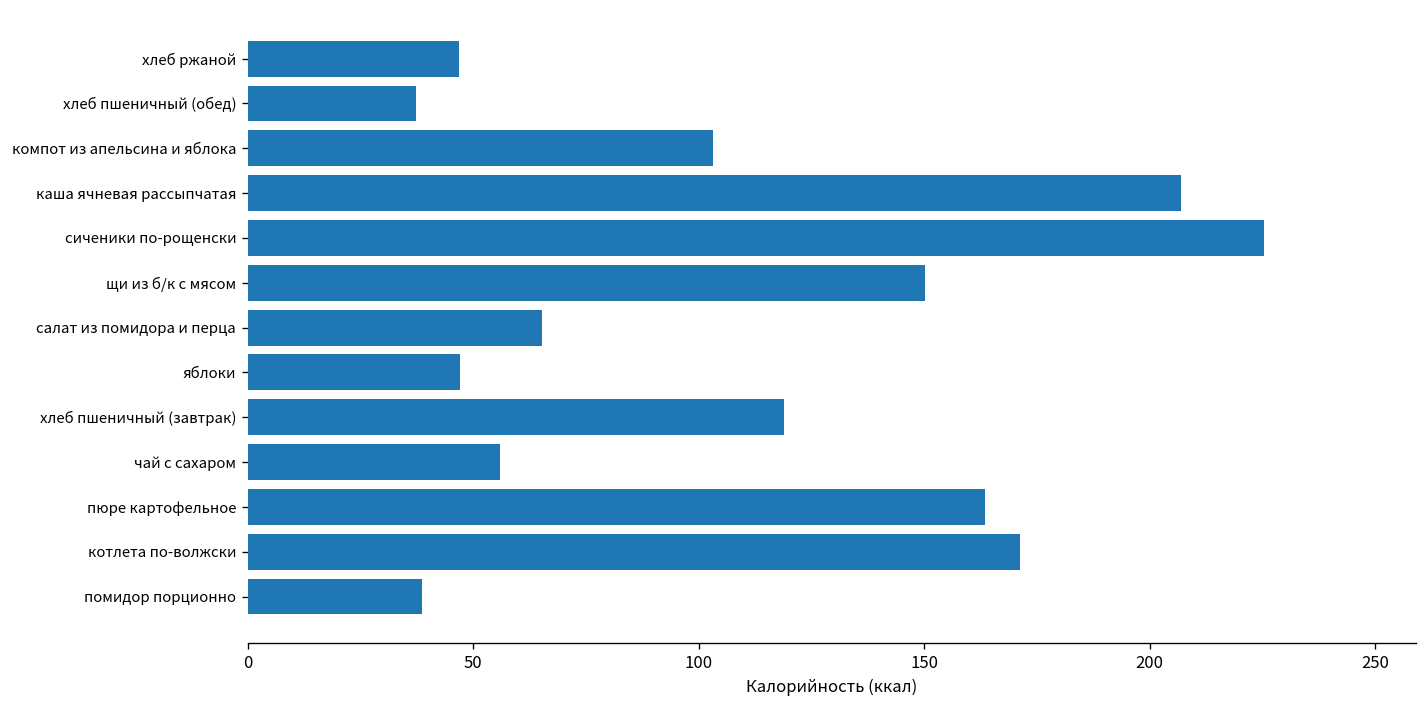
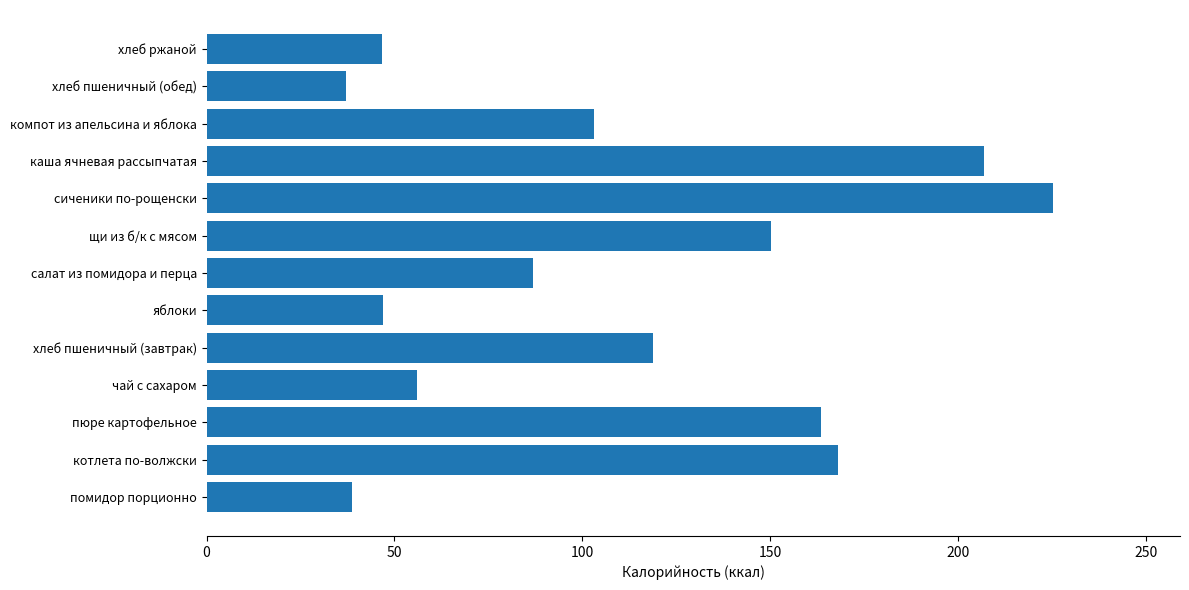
салат из помидора и перца: 65 -> 87
котлета по-волжски: 171 -> 168
